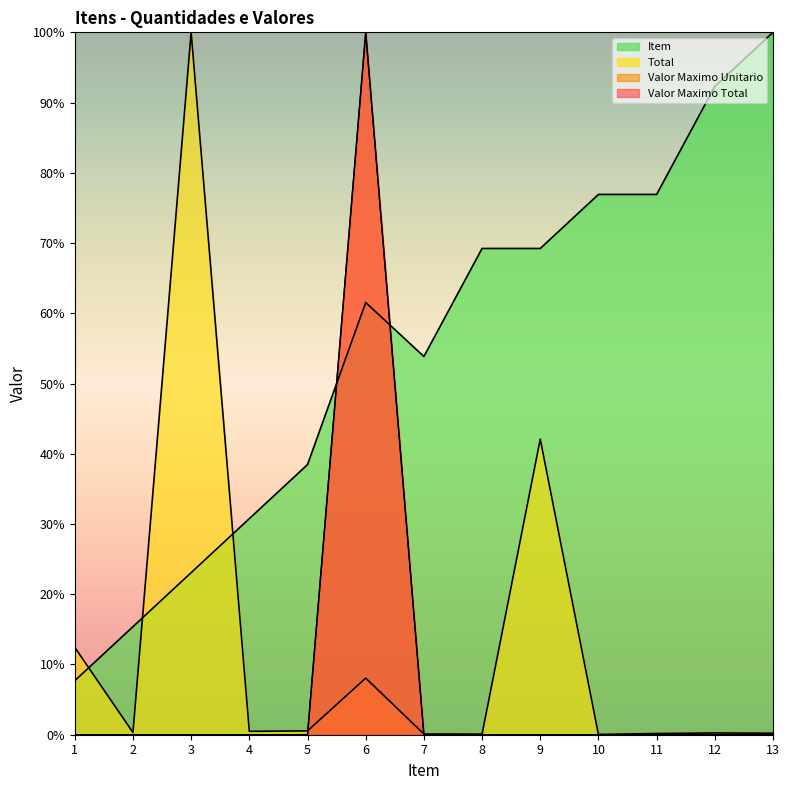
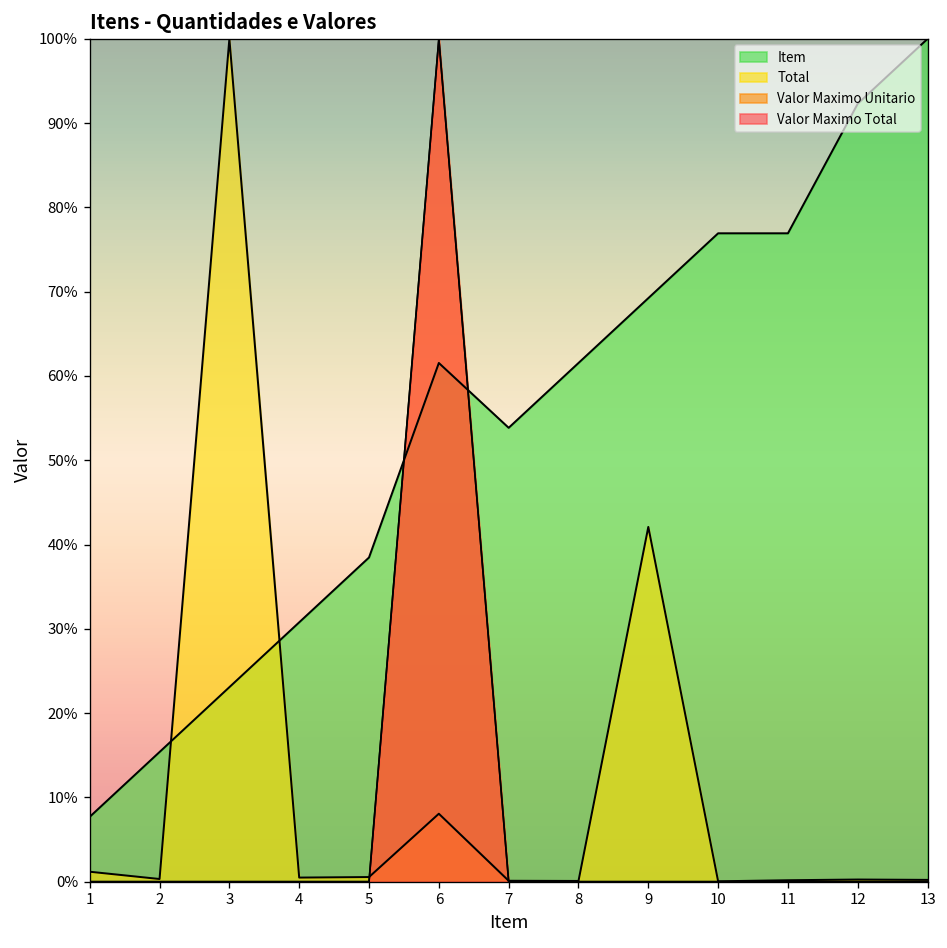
Total, 1: 12% -> 1%
Item, 8: 69% -> 62%
